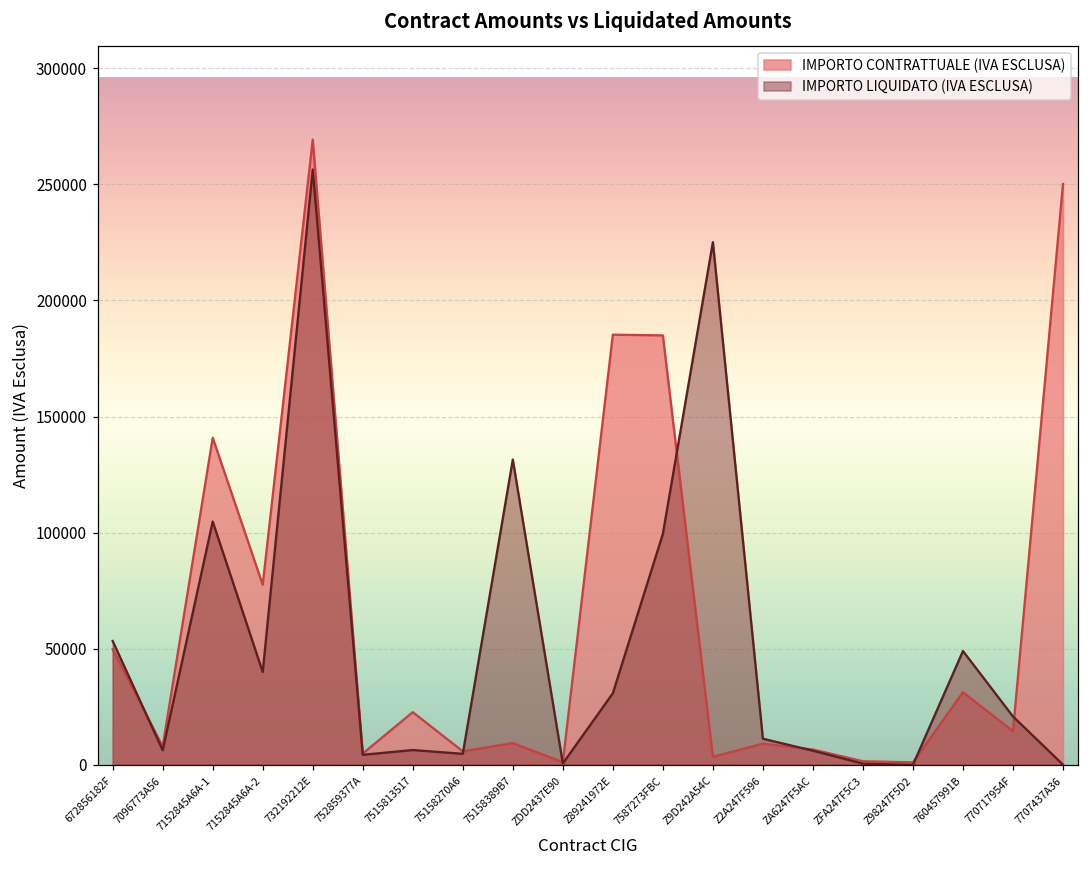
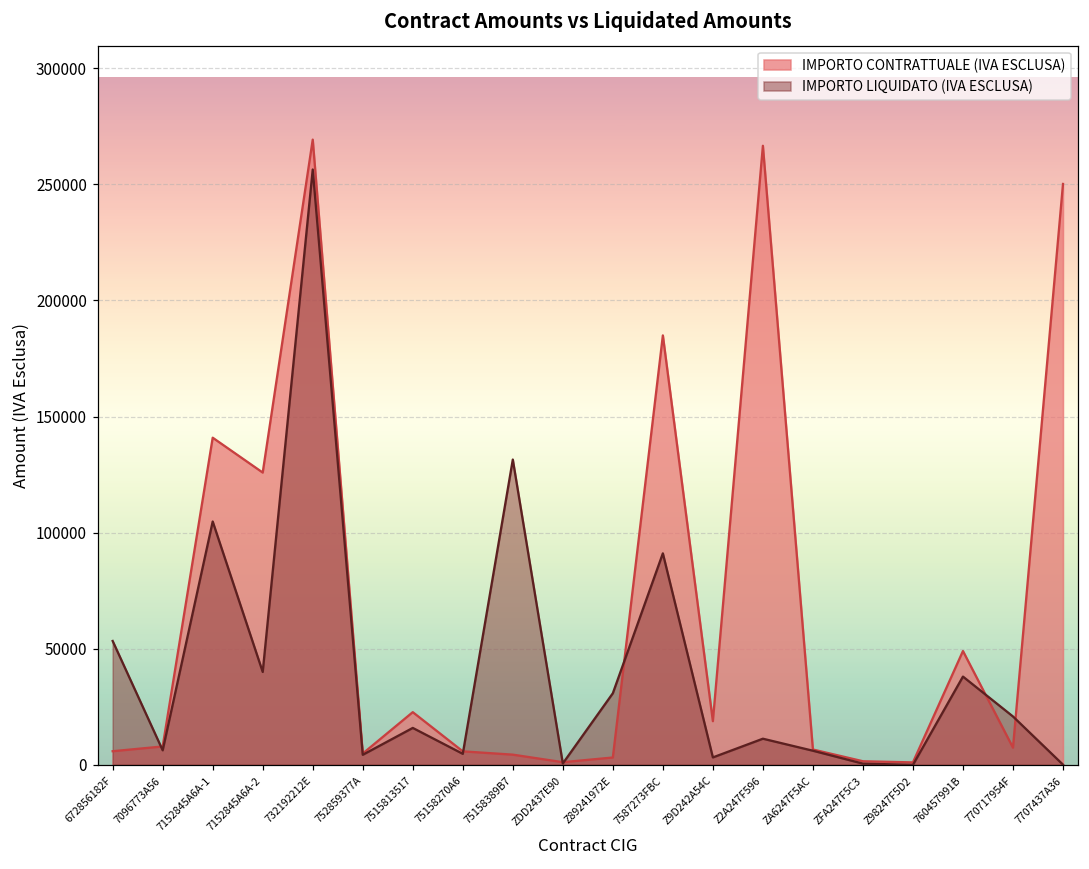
IMPORTO CONTRATTUALE (IVA ESCLUSA), 672856182F: 50000 -> 6000
IMPORTO CONTRATTUALE (IVA ESCLUSA), 7152845A6A-2: 78000 -> 126000
IMPORTO LIQUIDATO (IVA ESCLUSA), 7515813517: 6000 -> 16000
IMPORTO CONTRATTUALE (IVA ESCLUSA), 75158389B7: 9000 -> 4000
IMPORTO CONTRATTUALE (IVA ESCLUSA), Z89241972E: 185000 -> 3000
IMPORTO LIQUIDATO (IVA ESCLUSA), 7587273FBC: 99000 -> 91000
IMPORTO CONTRATTUALE (IVA ESCLUSA), Z9D242A54C: 3000 -> 19000
IMPORTO LIQUIDATO (IVA ESCLUSA), Z9D242A54C: 225000 -> 3000
IMPORTO CONTRATTUALE (IVA ESCLUSA), Z2A247F596: 9000 -> 267000
IMPORTO CONTRATTUALE (IVA ESCLUSA), 760457991B: 31000 -> 49000
IMPORTO LIQUIDATO (IVA ESCLUSA), 760457991B: 49000 -> 38000
IMPORTO CONTRATTUALE (IVA ESCLUSA), 770717954F: 14000 -> 7000
